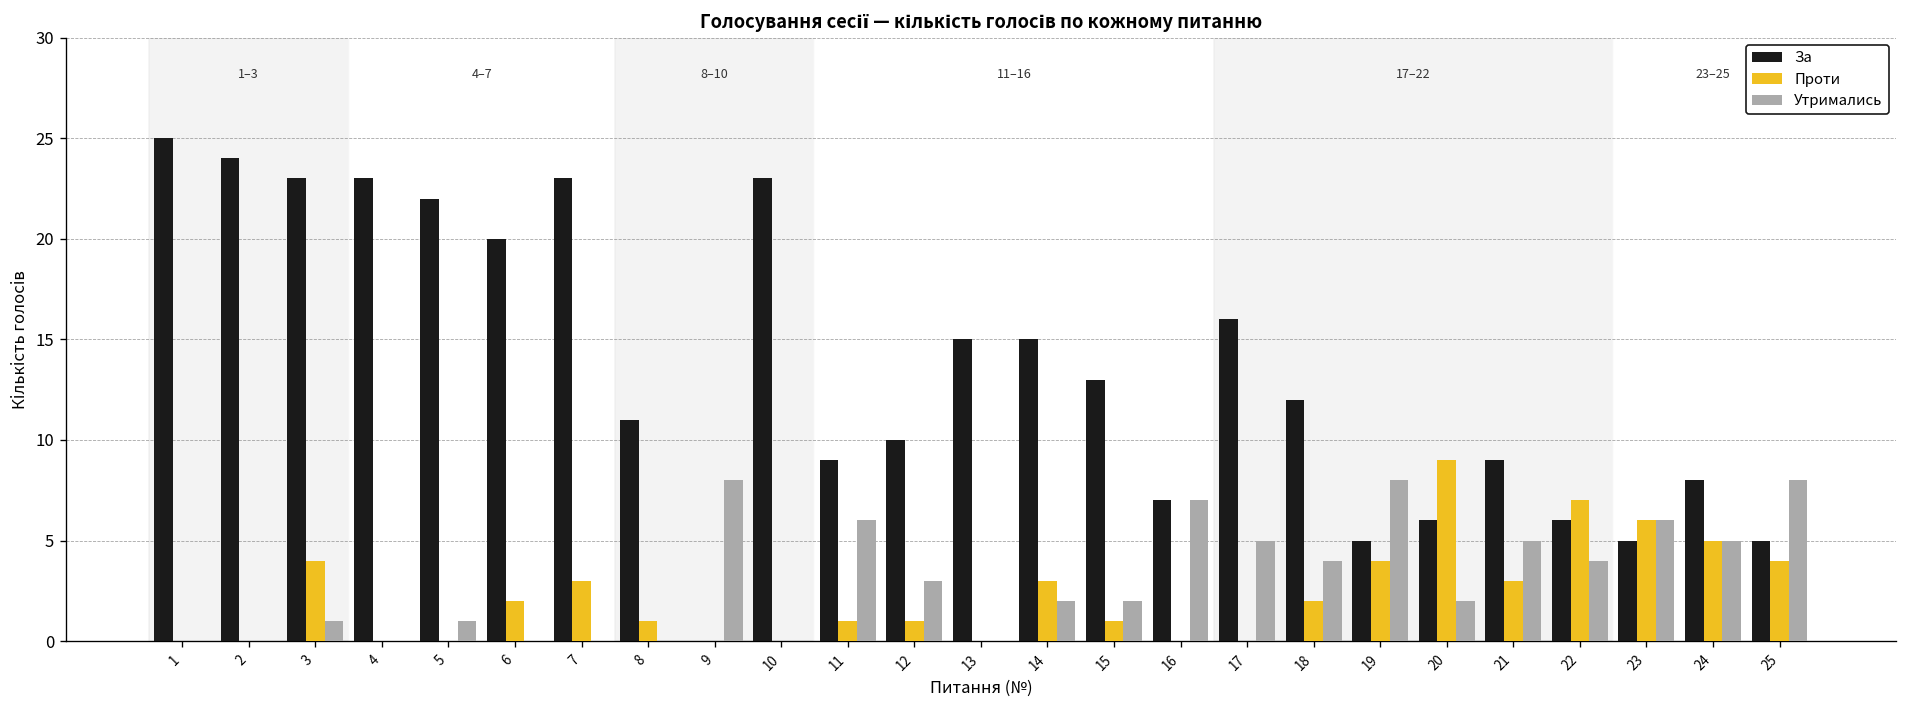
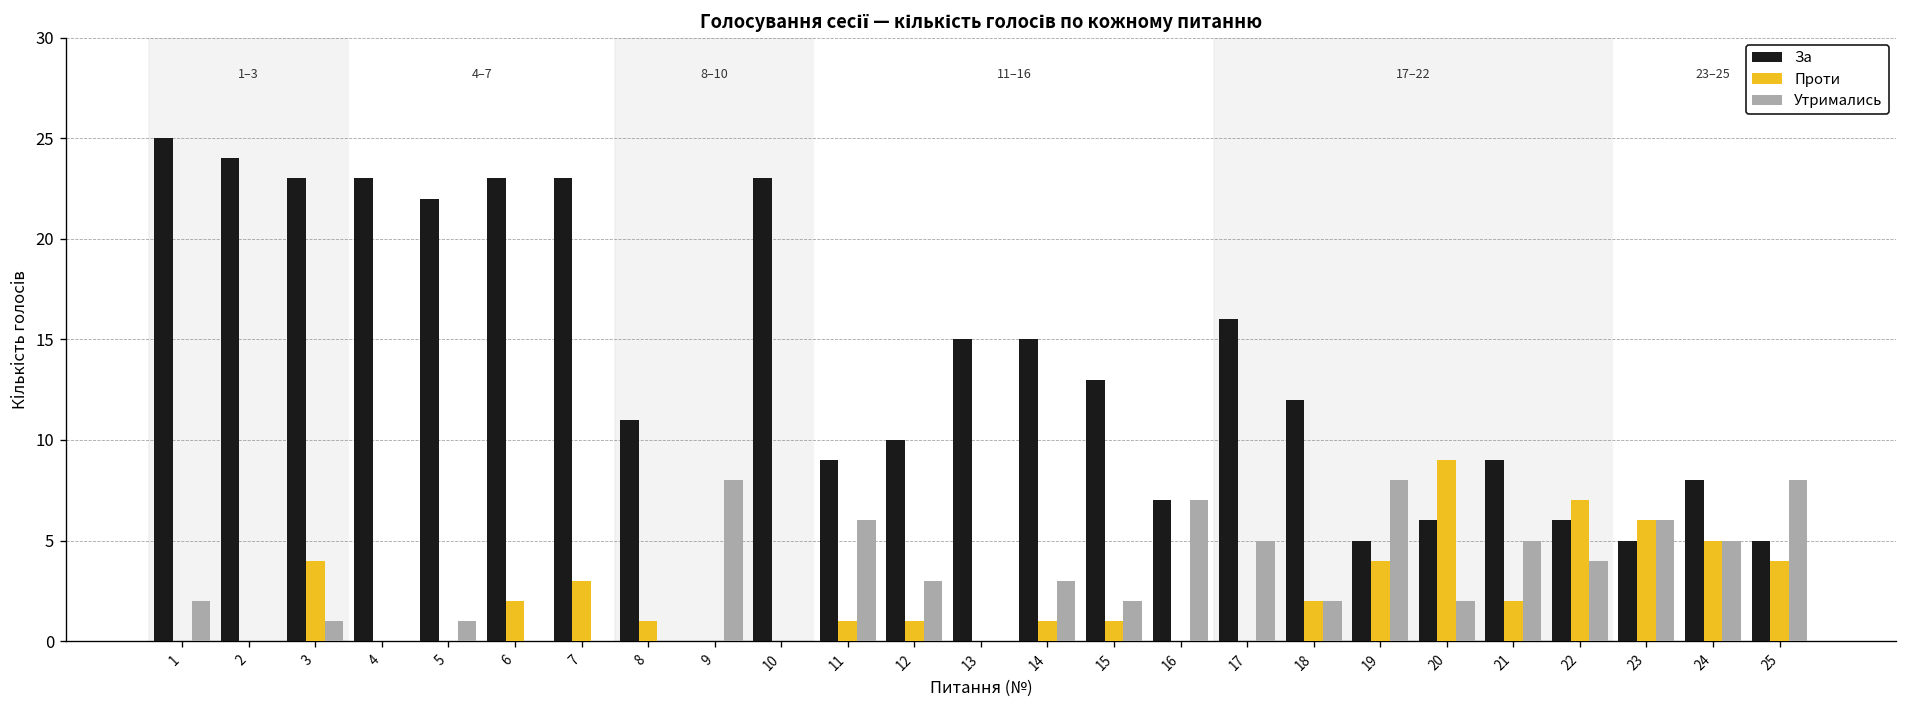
Утримались, 1: 0 -> 2
За, 6: 20 -> 23
Проти, 14: 3 -> 1
Утримались, 14: 2 -> 3
Утримались, 18: 4 -> 2
Проти, 21: 3 -> 2
